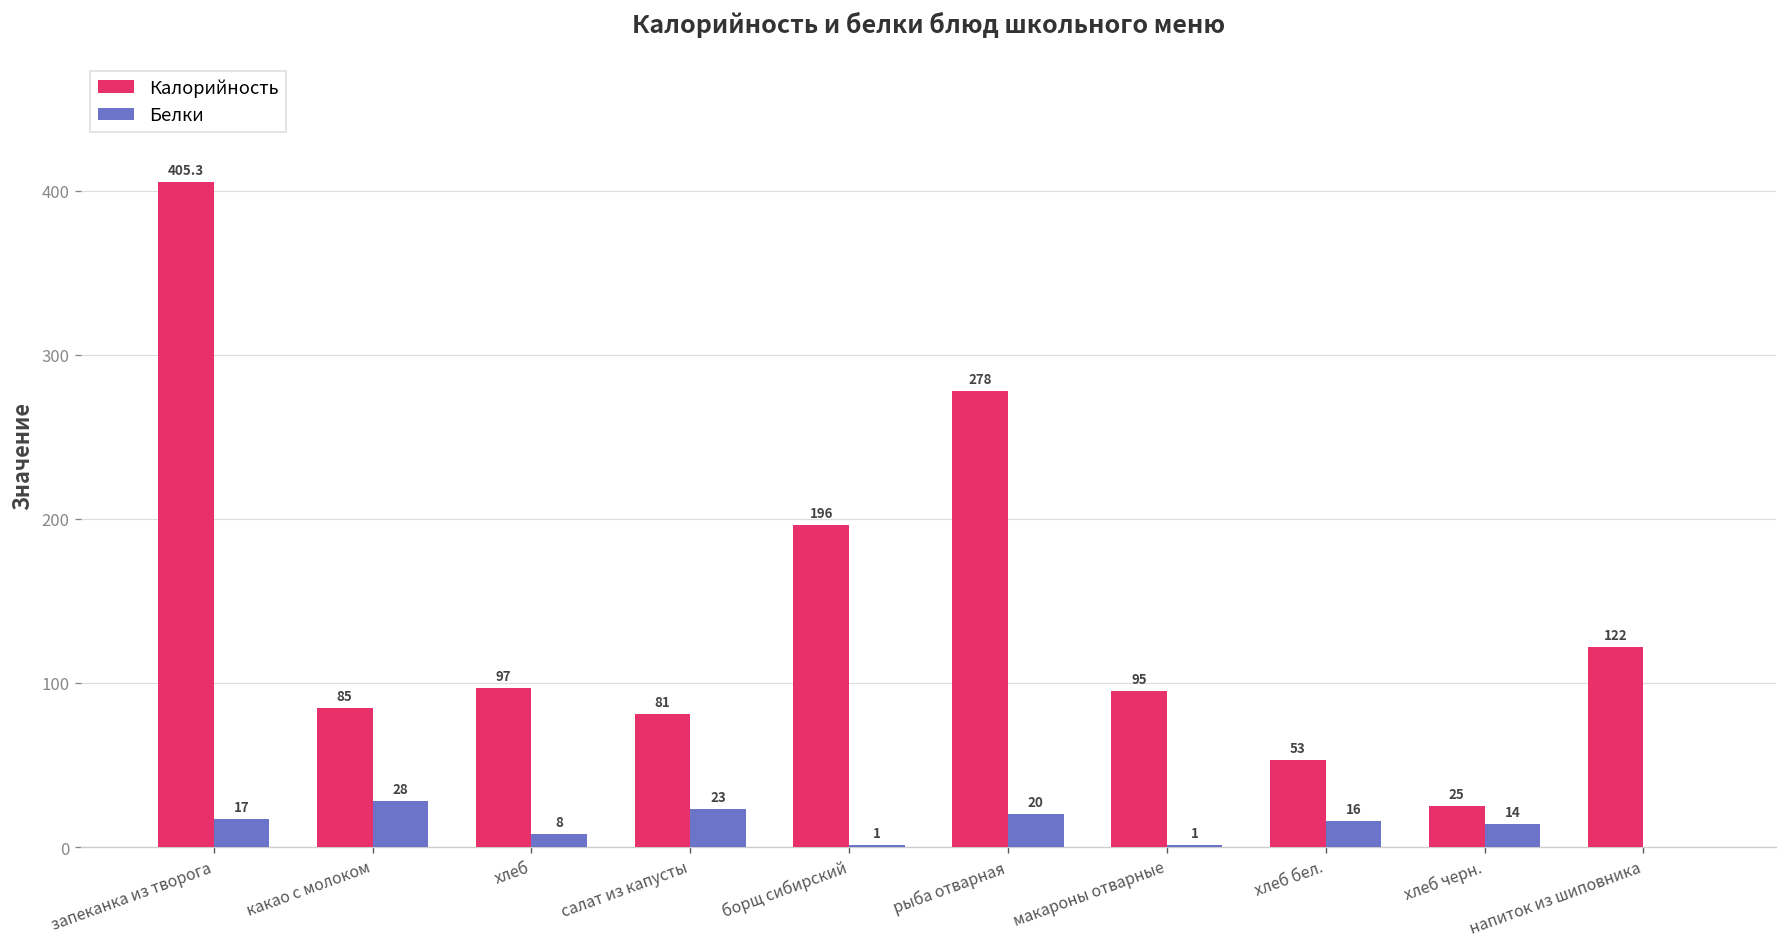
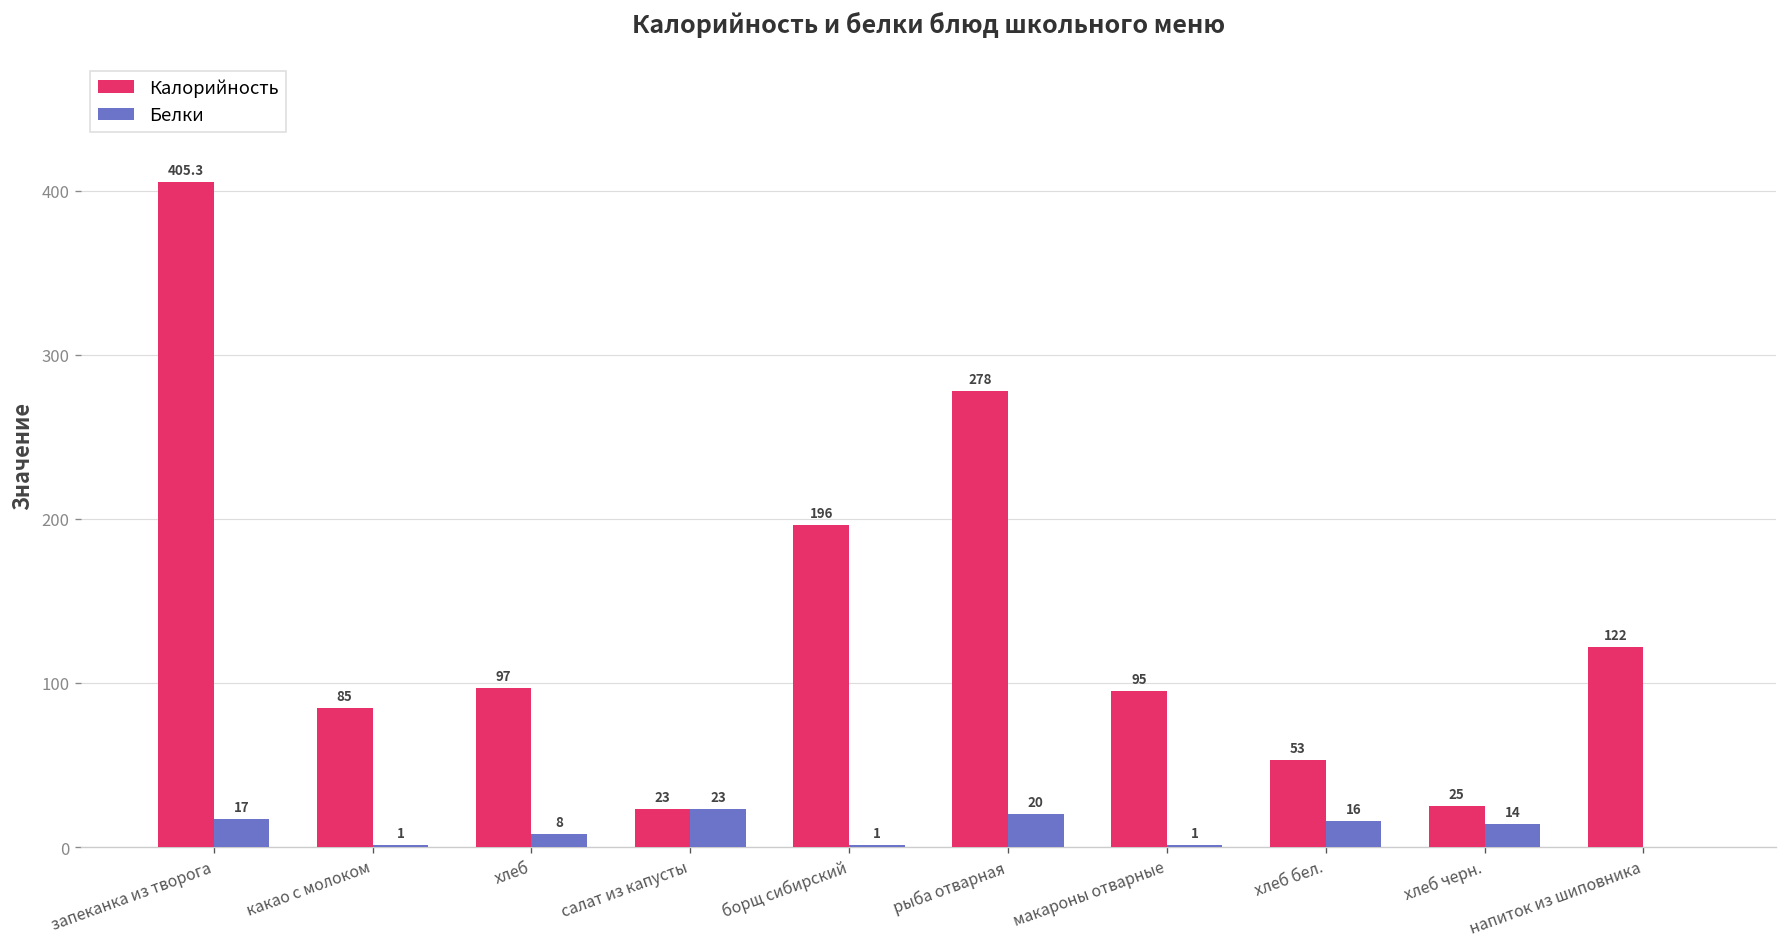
Белки, какао с молоком: 28 -> 1
Калорийность, салат из капусты: 81 -> 23
